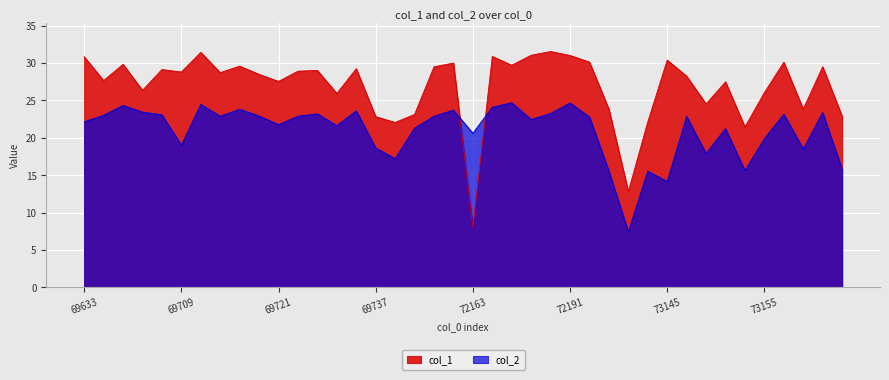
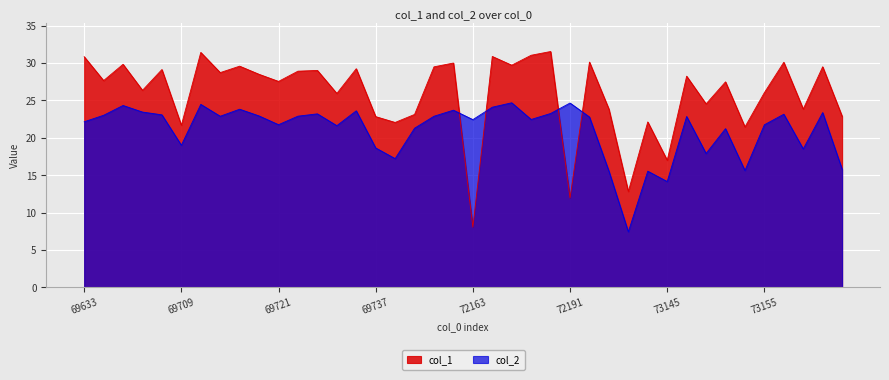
col_1, 69709: 29 -> 22
col_2, 72163: 21 -> 22
col_1, 72191: 31 -> 12
col_1, 73145: 30 -> 17
col_2, 73155: 20 -> 22
